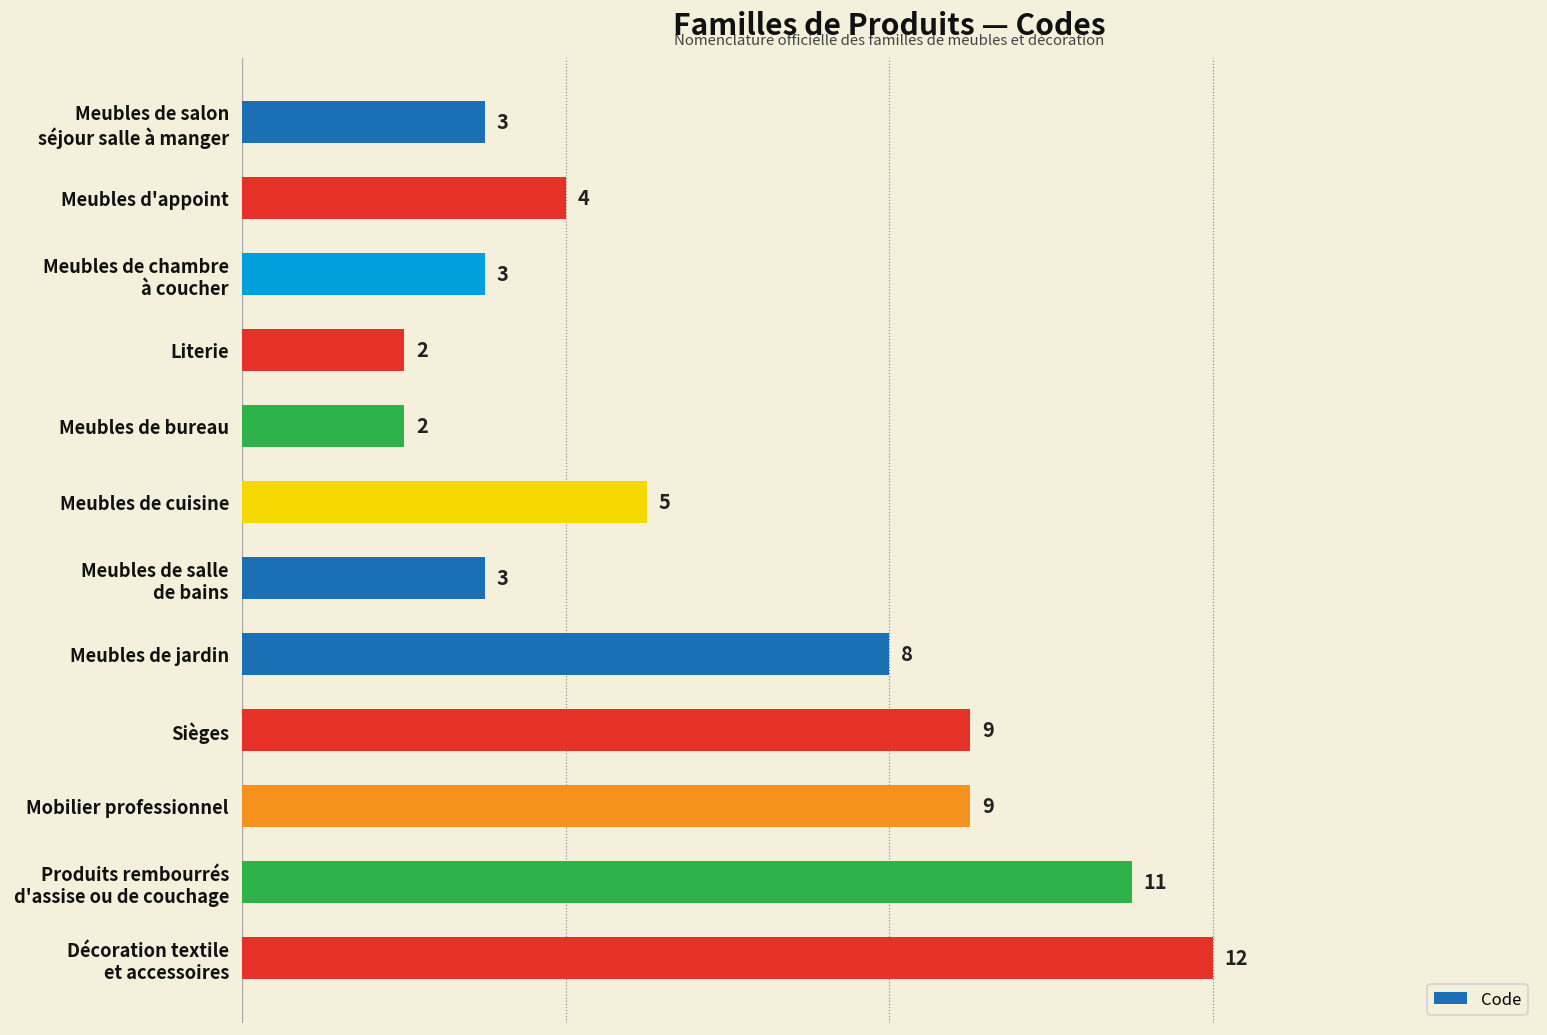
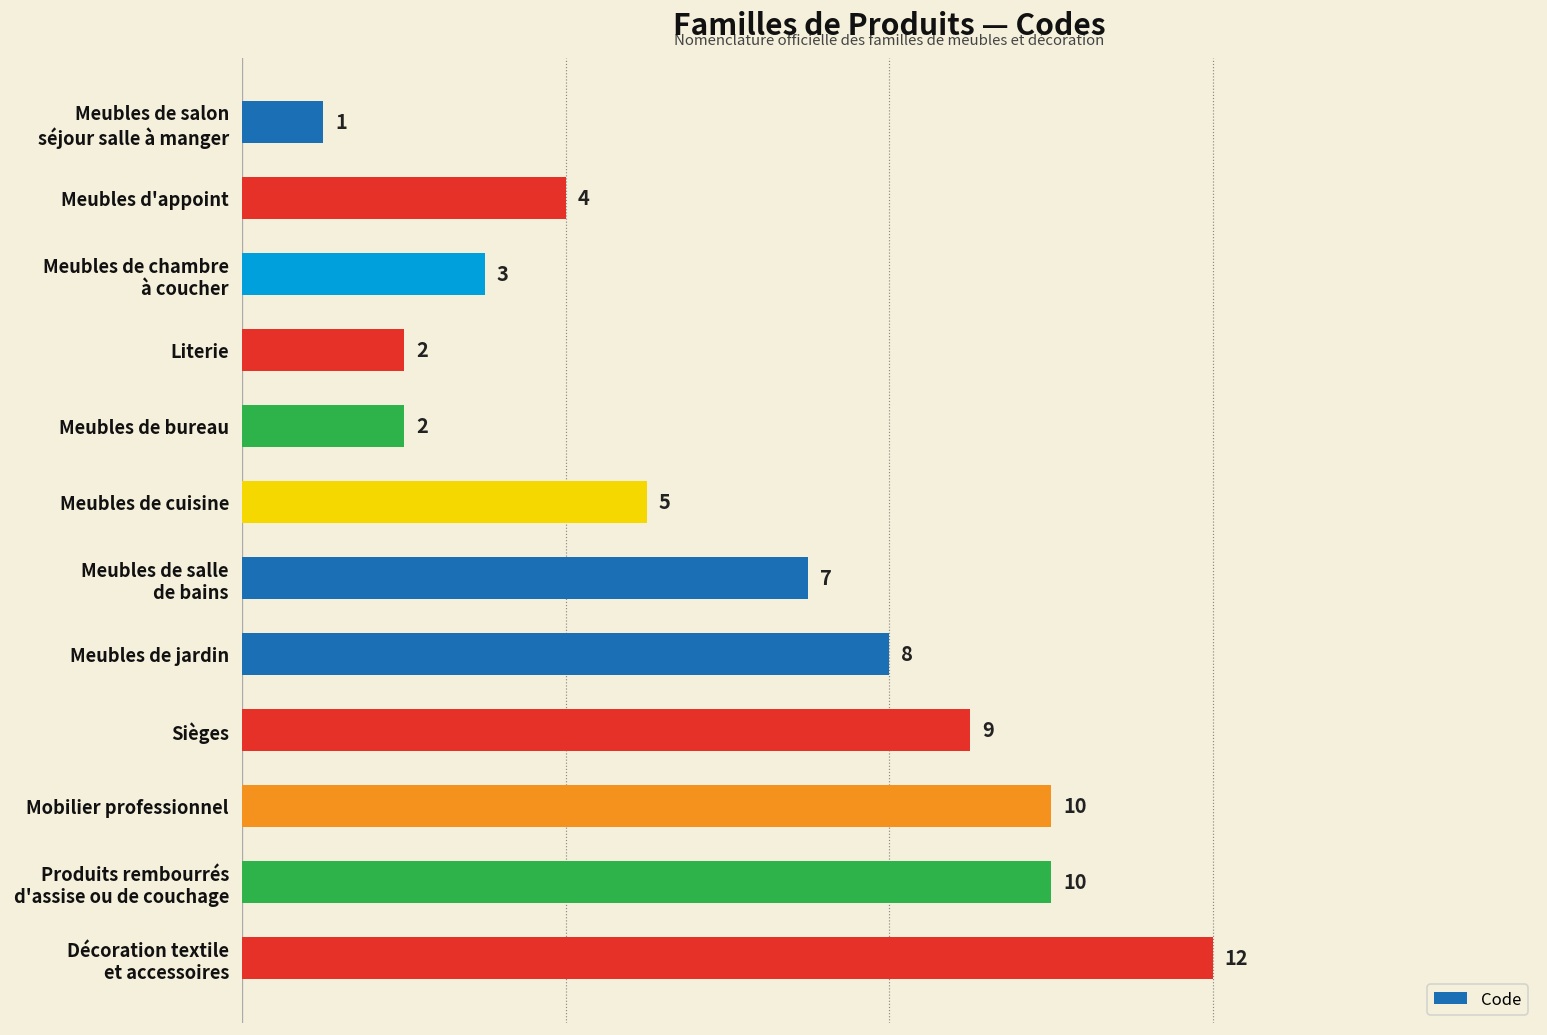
Code, Meubles de salon séjour salle à manger: 3 -> 1
Code, Meubles de salle de bains: 3 -> 7
Code, Mobilier professionnel: 9 -> 10
Code, Produits rembourrés d'assise ou de couchage: 11 -> 10
